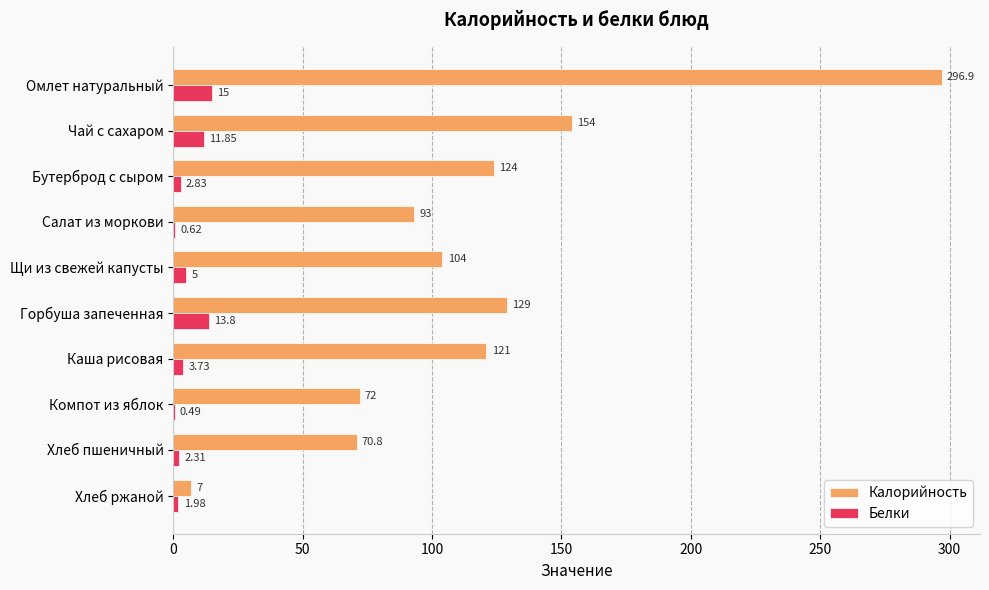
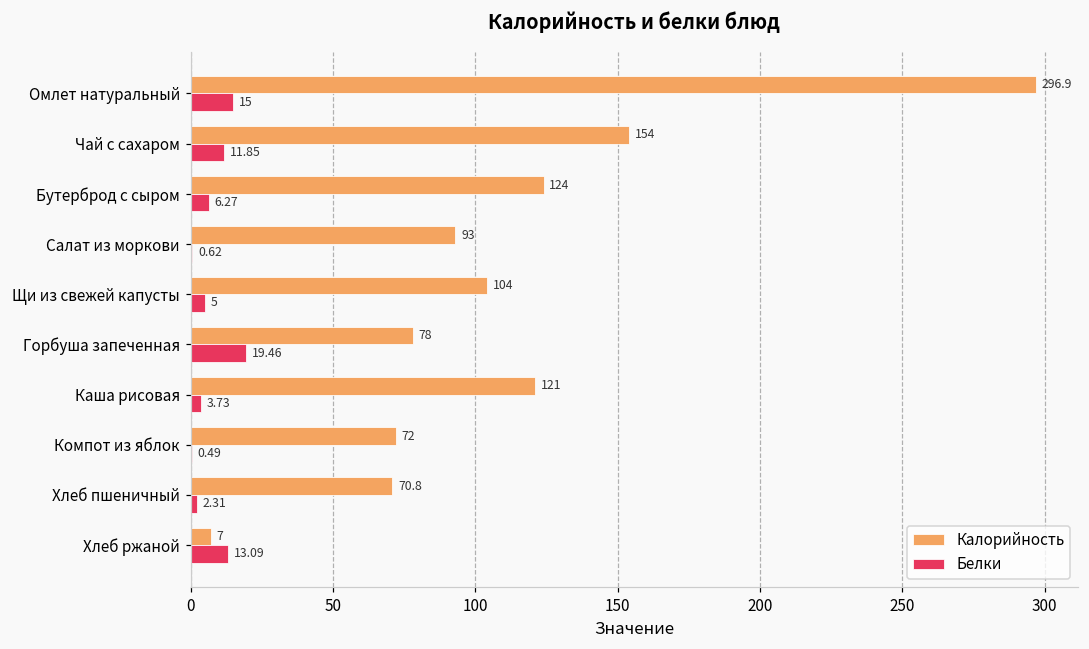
Белки, Бутерброд с сыром: 2.83 -> 6.27
Калорийность, Горбуша запеченная: 129 -> 78
Белки, Горбуша запеченная: 13.8 -> 19.46
Белки, Хлеб ржаной: 1.98 -> 13.09
